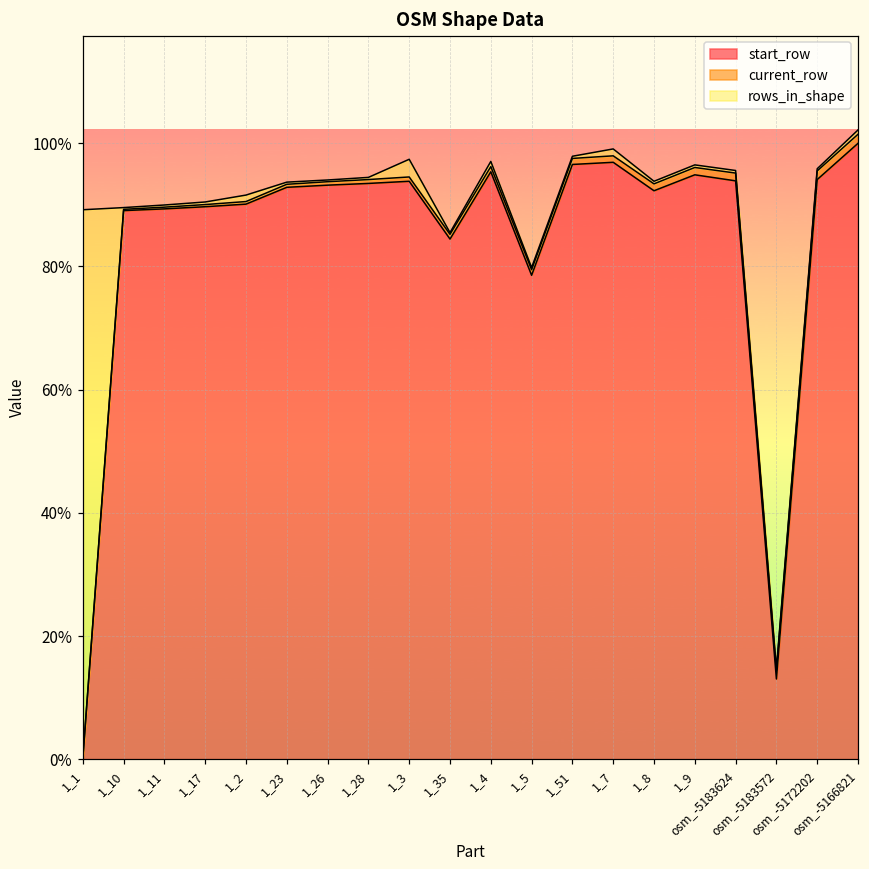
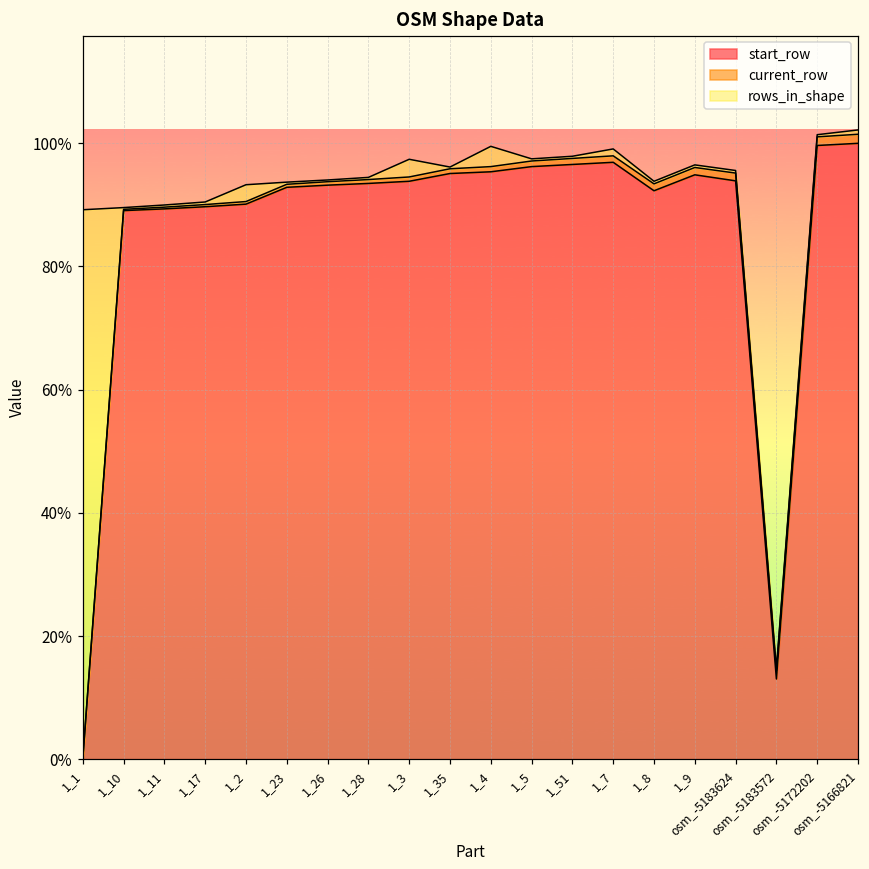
rows_in_shape, 1_2: 1% -> 3%
start_row, 1_35: 84% -> 95%
rows_in_shape, 1_4: 1% -> 3%
start_row, 1_5: 79% -> 96%
start_row, osm_-5172202: 94% -> 100%
